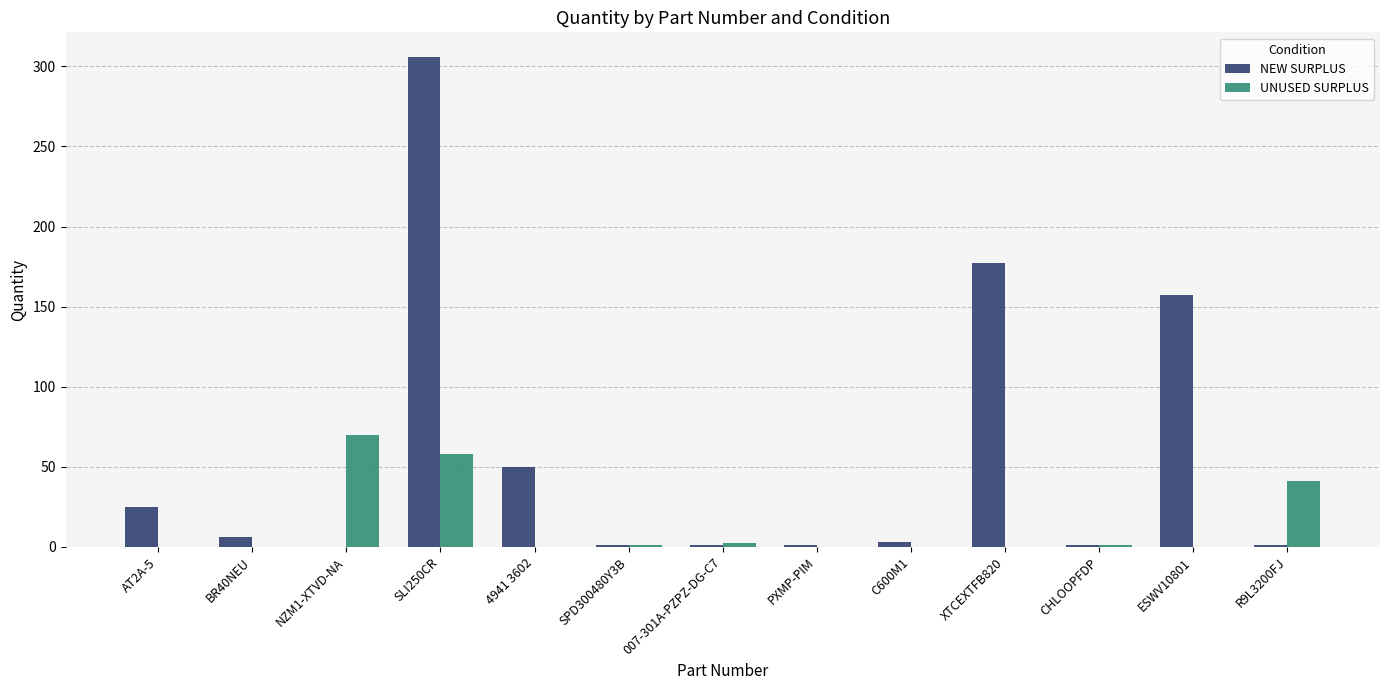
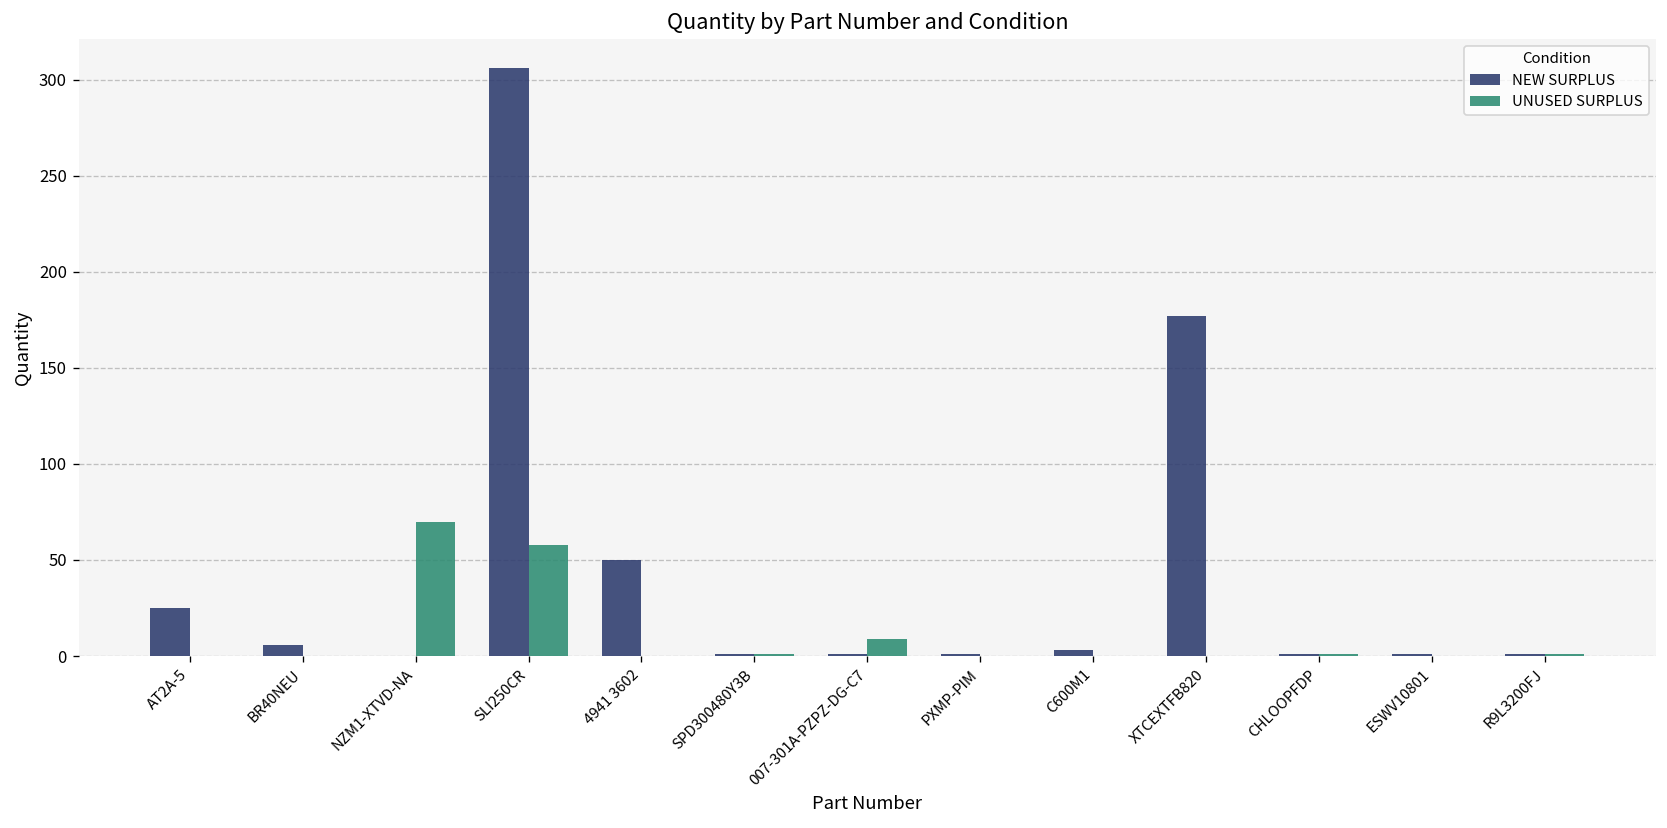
UNUSED SURPLUS, 007-301A-PZPZ-DG-C7: 2 -> 9
NEW SURPLUS, ESWV10801: 157 -> 1
UNUSED SURPLUS, R9L3200FJ: 41 -> 1
